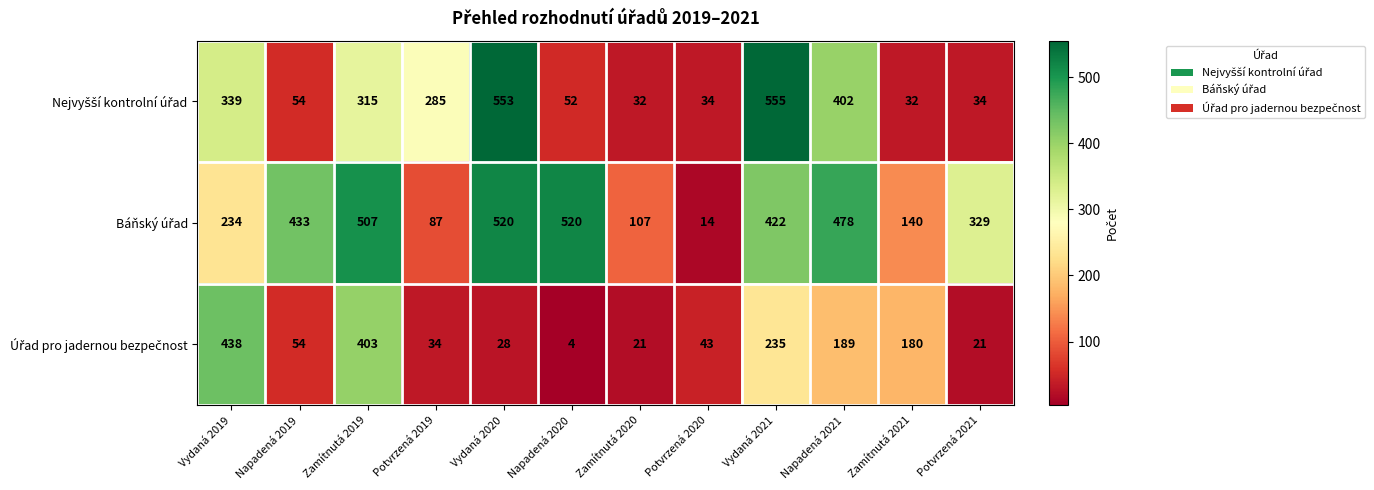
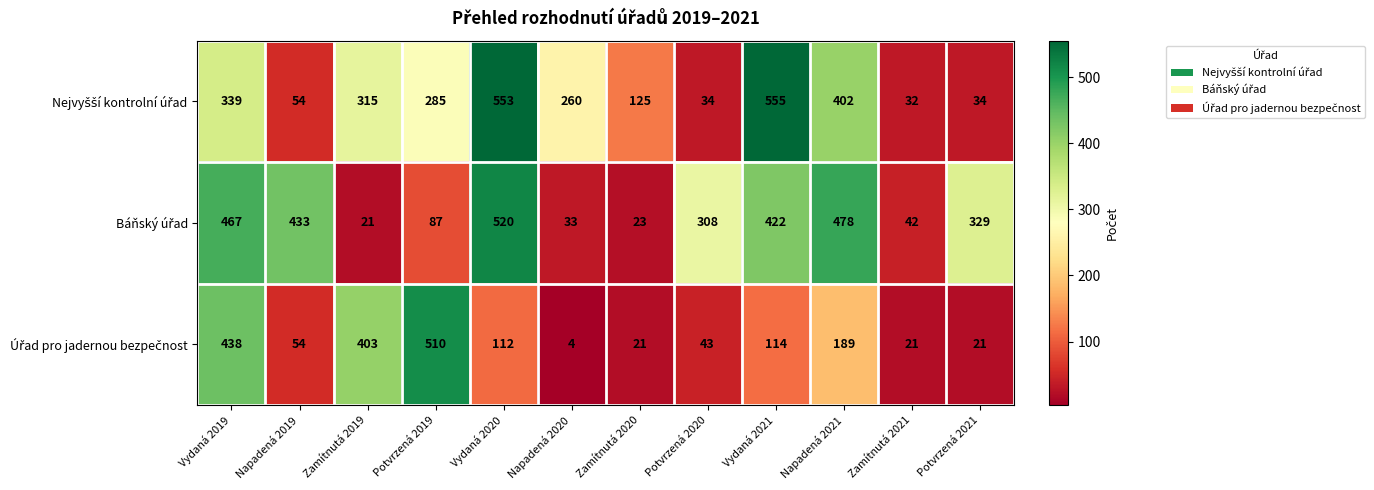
Nejvyšší kontrolní úřad, Napadená 2020: 52 -> 260
Nejvyšší kontrolní úřad, Zamítnutá 2020: 32 -> 125
Báňský úřad, Vydaná 2019: 234 -> 467
Báňský úřad, Zamítnutá 2019: 507 -> 21
Báňský úřad, Napadená 2020: 520 -> 33
Báňský úřad, Zamítnutá 2020: 107 -> 23
Báňský úřad, Potvrzená 2020: 14 -> 308
Báňský úřad, Zamítnutá 2021: 140 -> 42
Úřad pro jadernou bezpečnost, Potvrzená 2019: 34 -> 510
Úřad pro jadernou bezpečnost, Vydaná 2020: 28 -> 112
Úřad pro jadernou bezpečnost, Vydaná 2021: 235 -> 114
Úřad pro jadernou bezpečnost, Zamítnutá 2021: 180 -> 21
